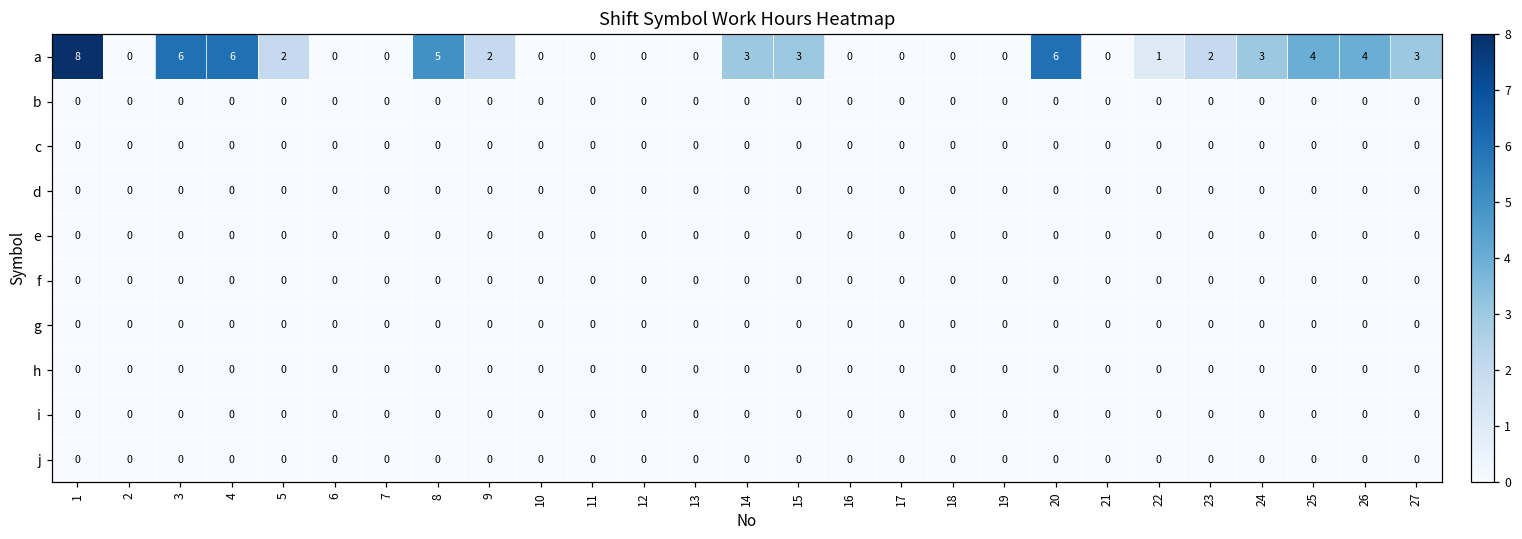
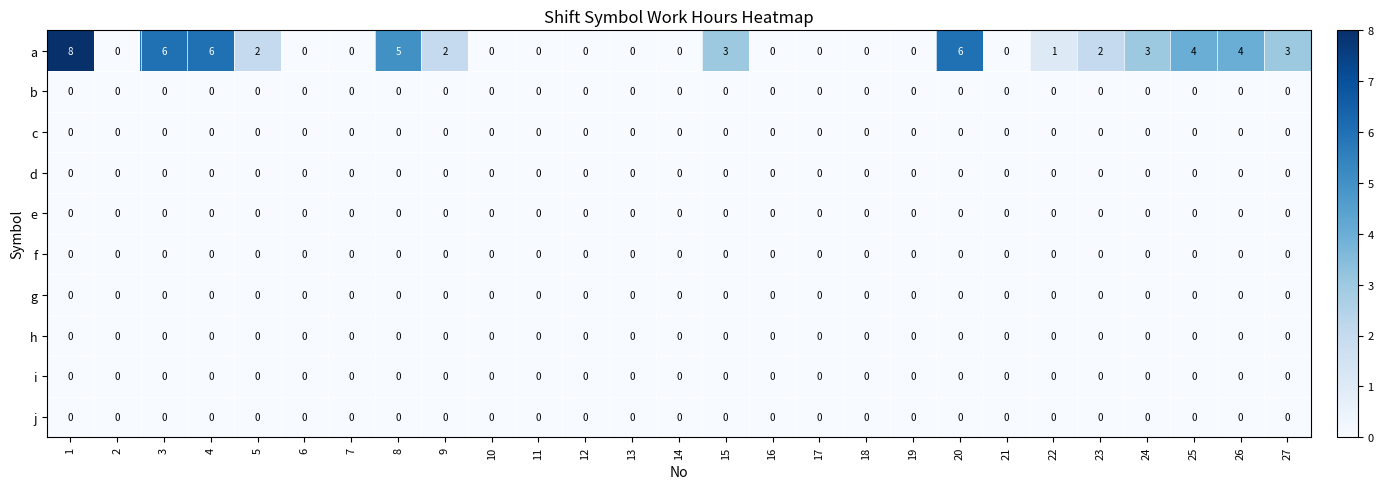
a, 14: 3 -> 0
